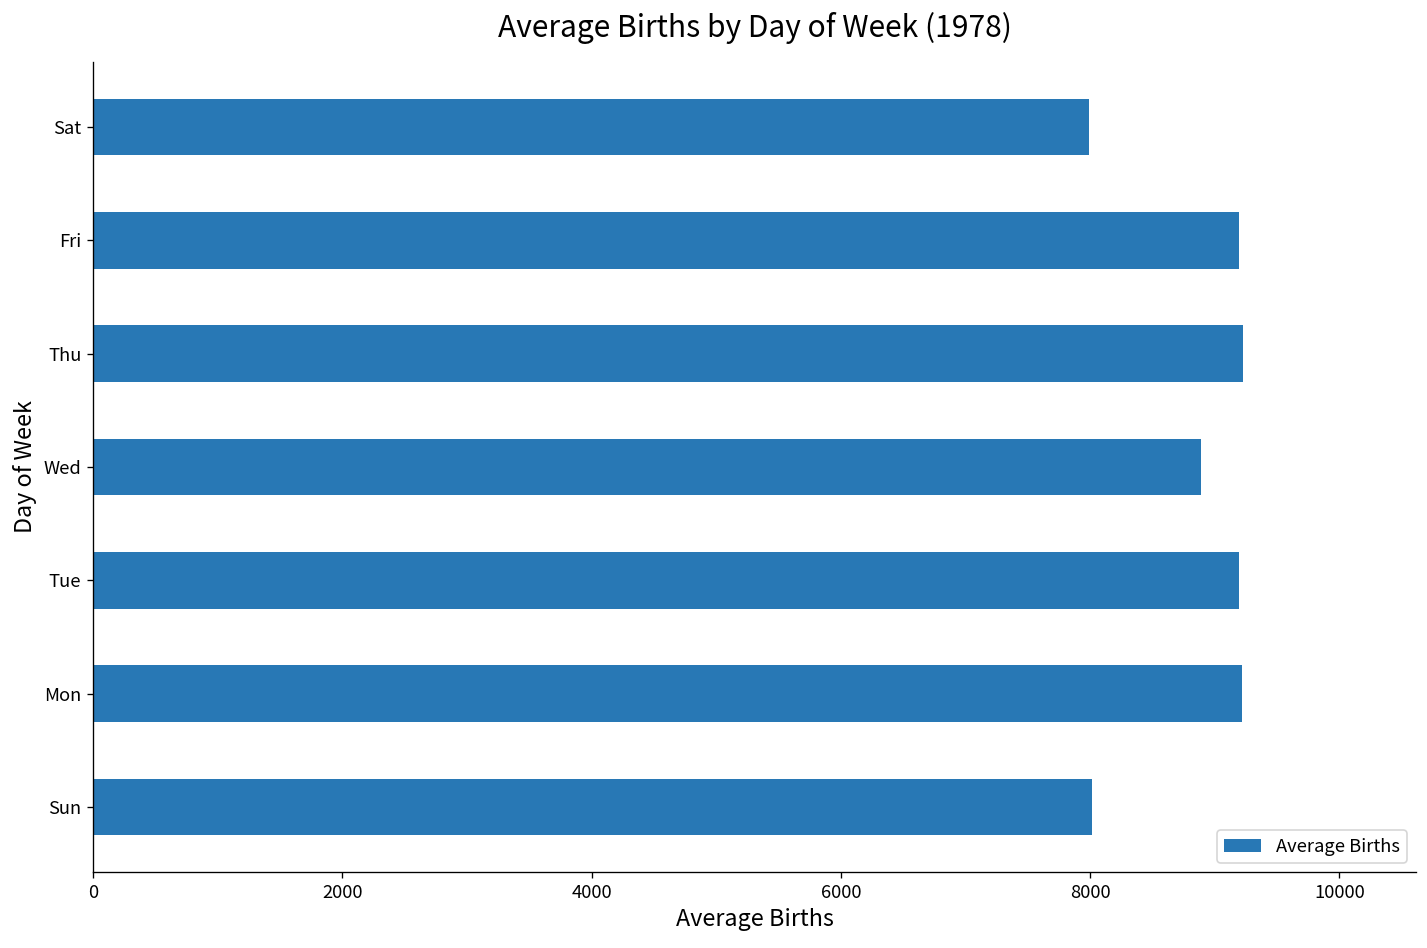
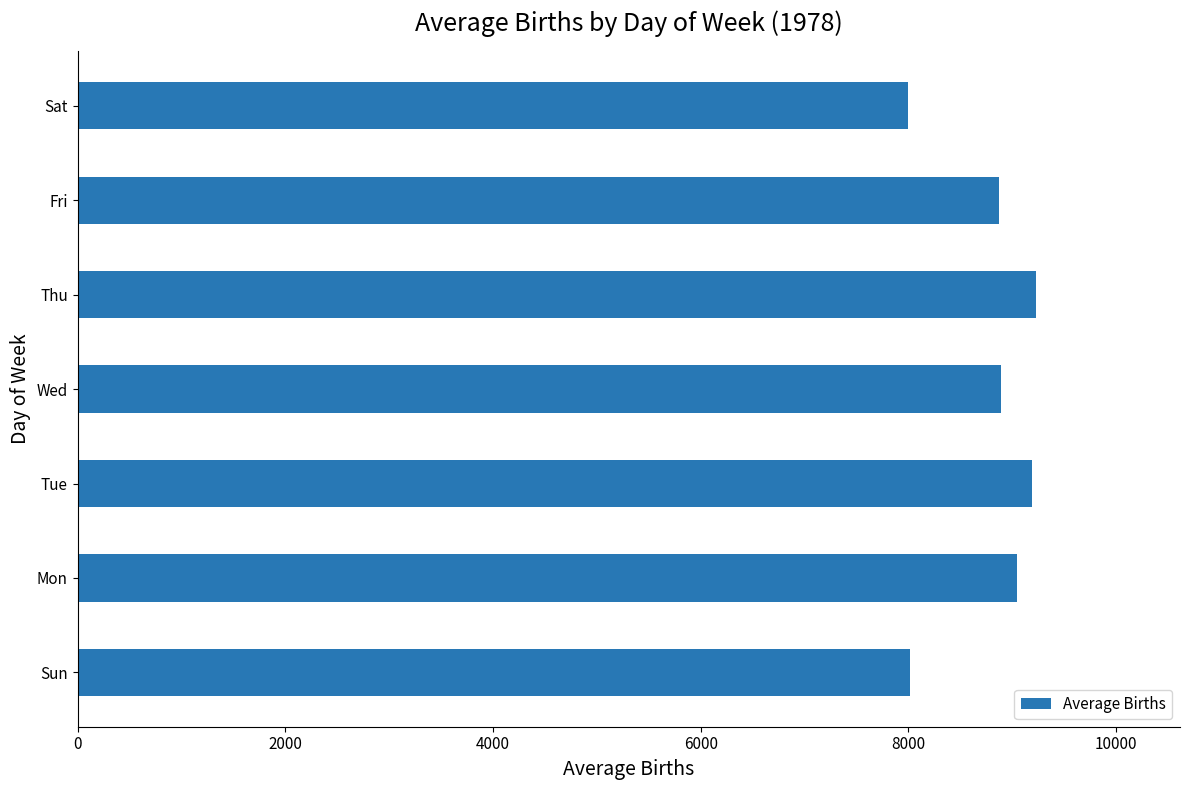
Fri: 9200 -> 8870
Mon: 9220 -> 9050
